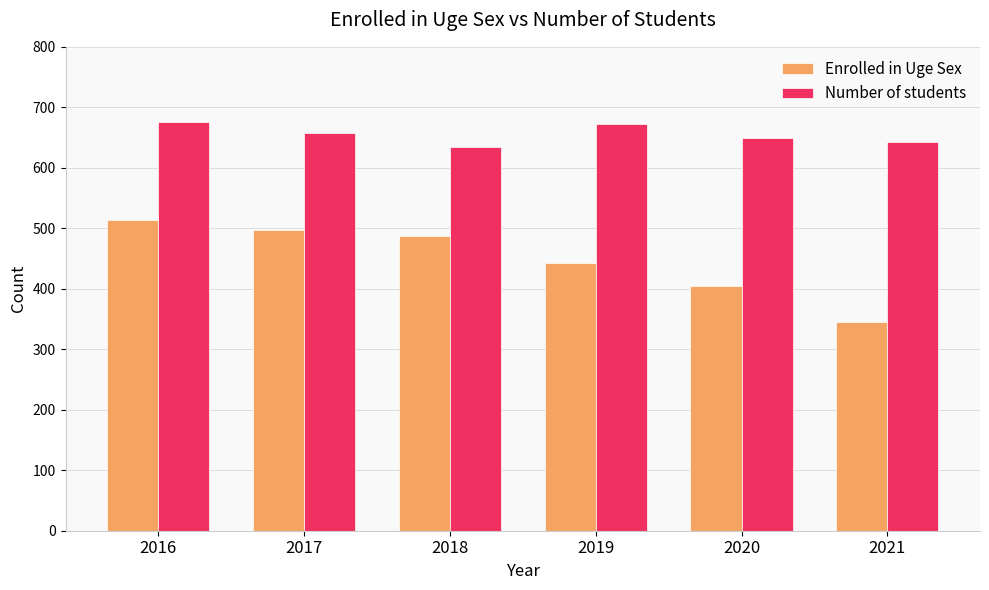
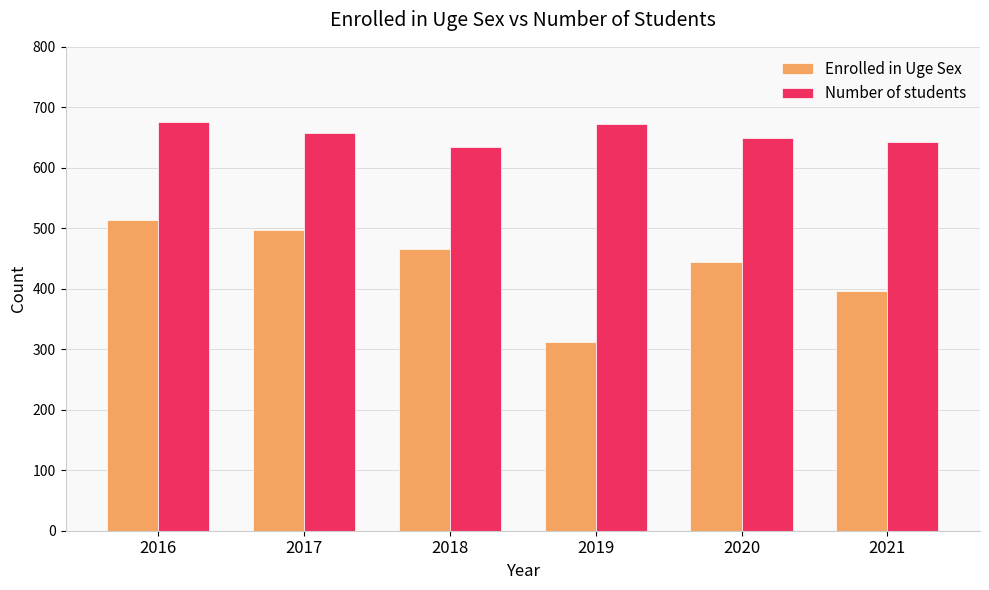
Enrolled in Uge Sex, 2018: 490 -> 470
Enrolled in Uge Sex, 2019: 440 -> 310
Enrolled in Uge Sex, 2020: 410 -> 450
Enrolled in Uge Sex, 2021: 350 -> 400
